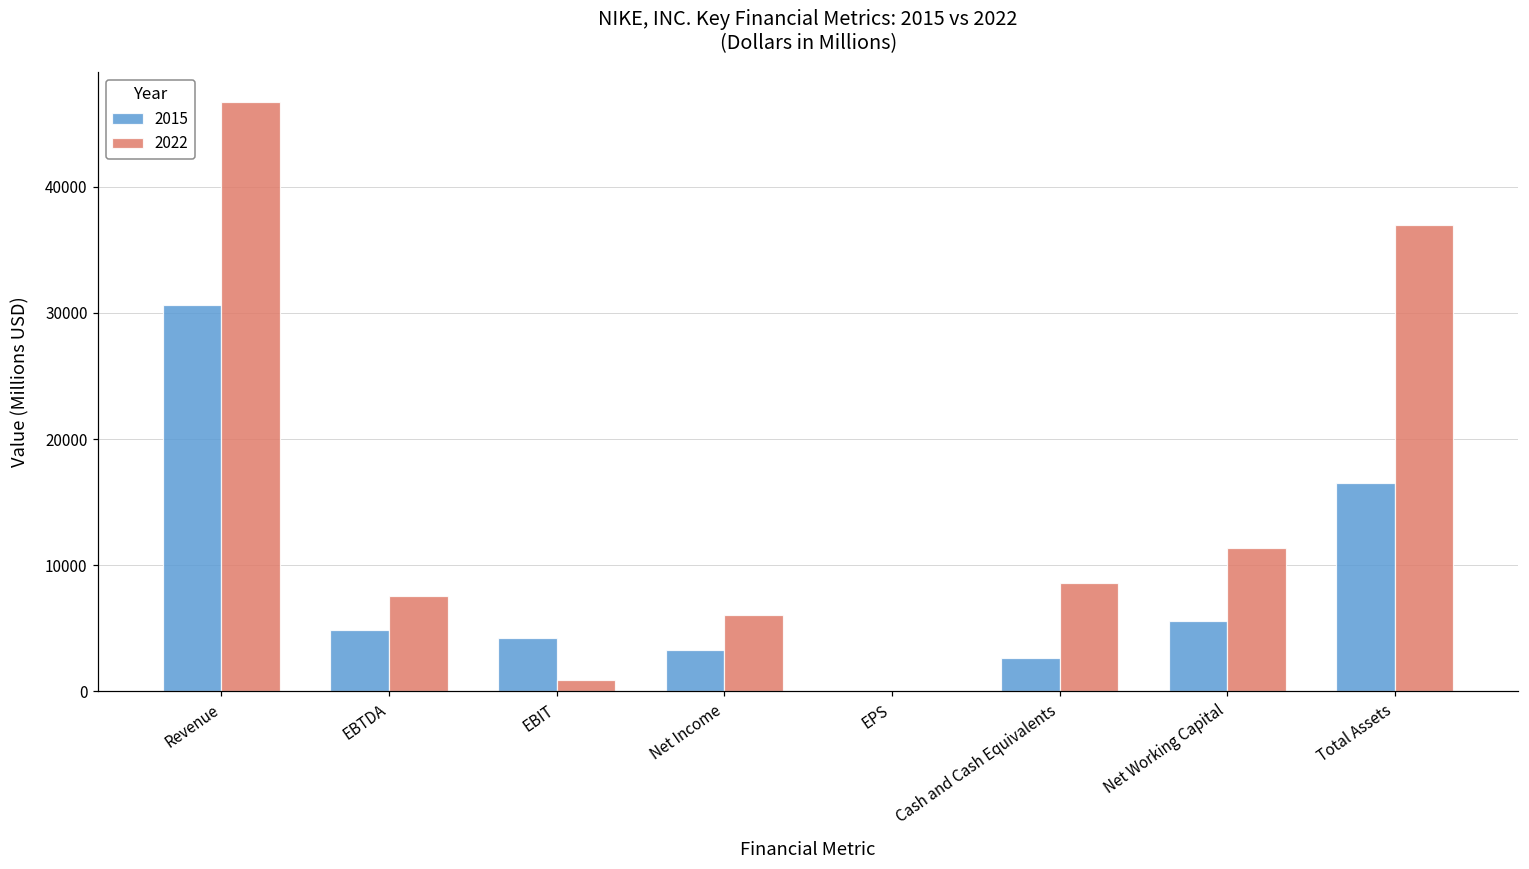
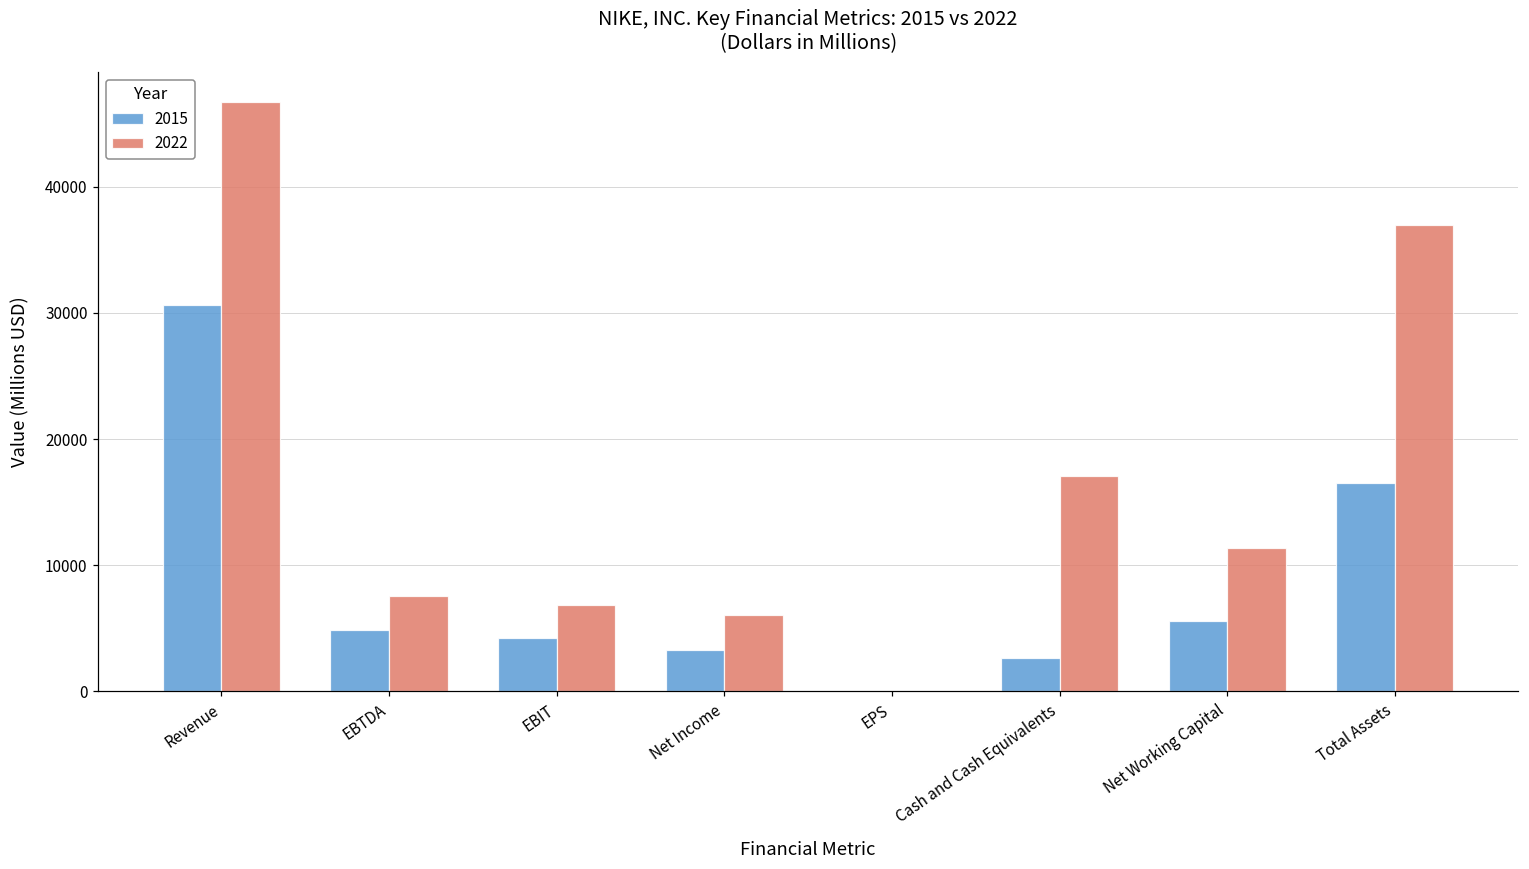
2022, EBIT: 900 -> 6900
2022, Cash and Cash Equivalents: 8600 -> 17100
